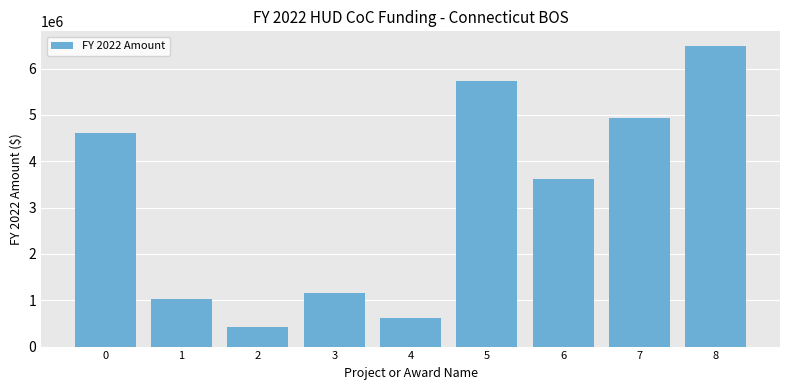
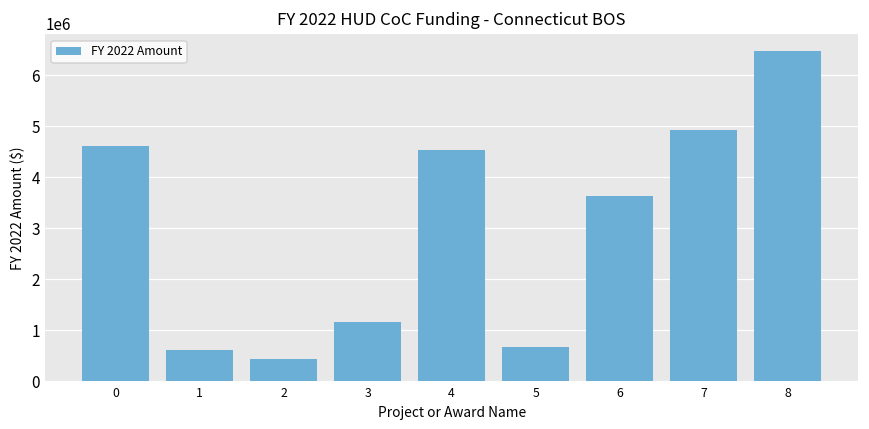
1: 1000000 -> 600000
4: 600000 -> 4500000
5: 5700000 -> 700000
